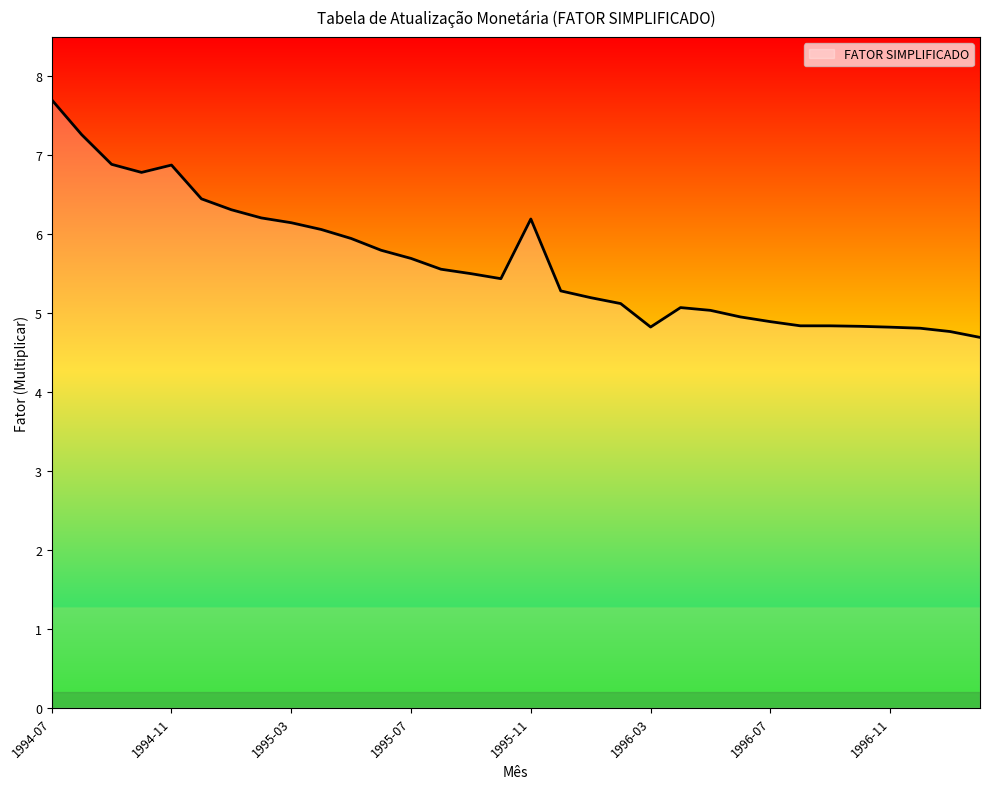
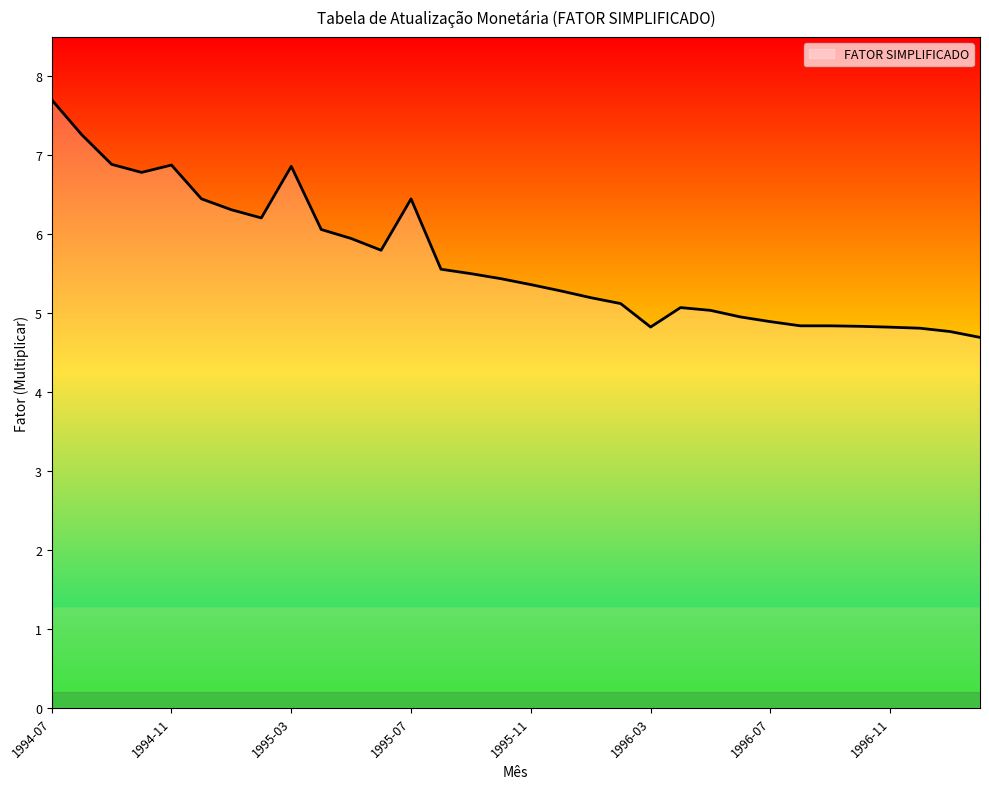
1995-03: 6.1 -> 6.9
1995-07: 5.7 -> 6.4
1995-11: 6.2 -> 5.4
